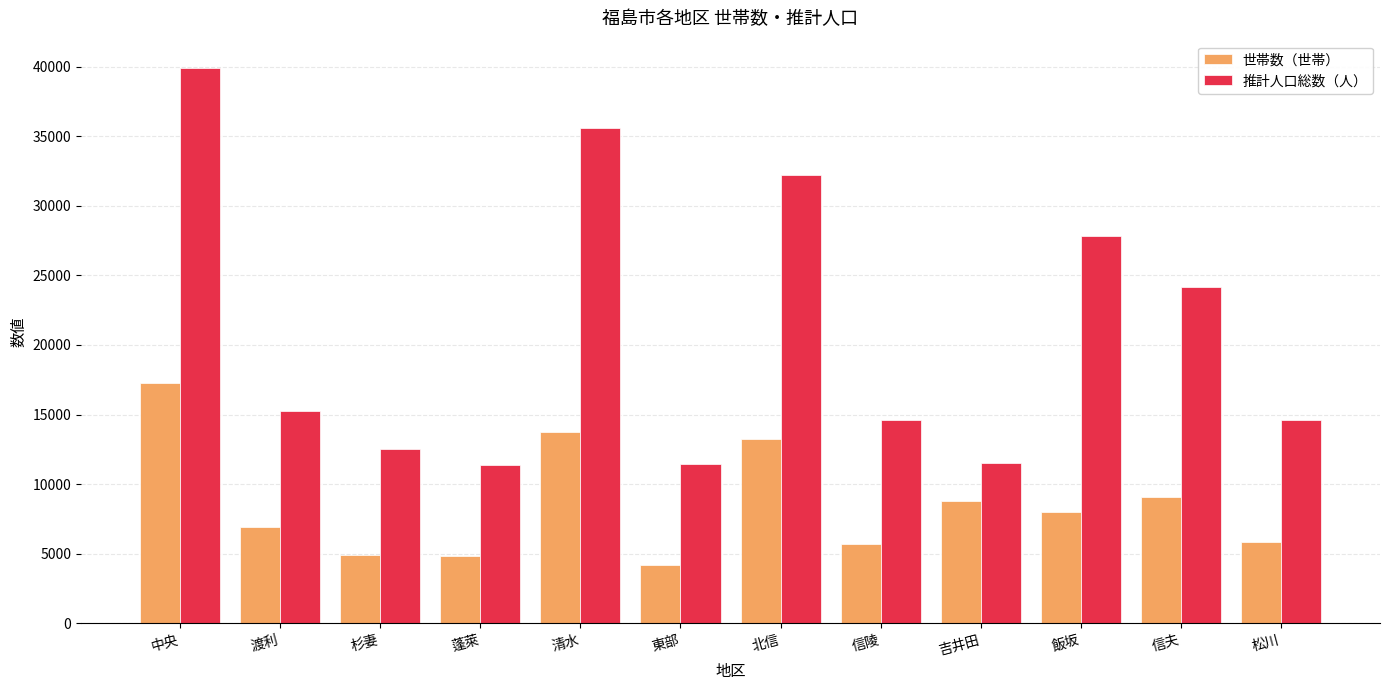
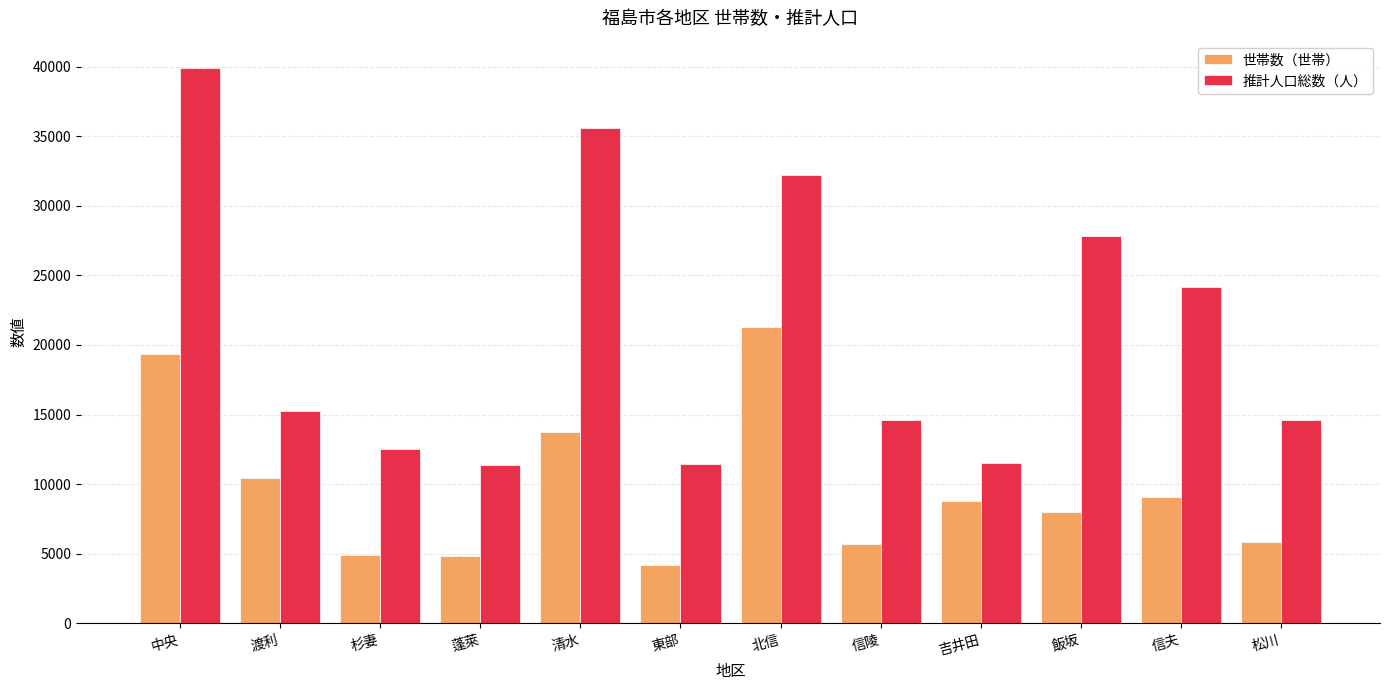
世帯数（世帯）, 中央: 17300 -> 19400
世帯数（世帯）, 渡利: 6900 -> 10400
世帯数（世帯）, 北信: 13200 -> 21300
